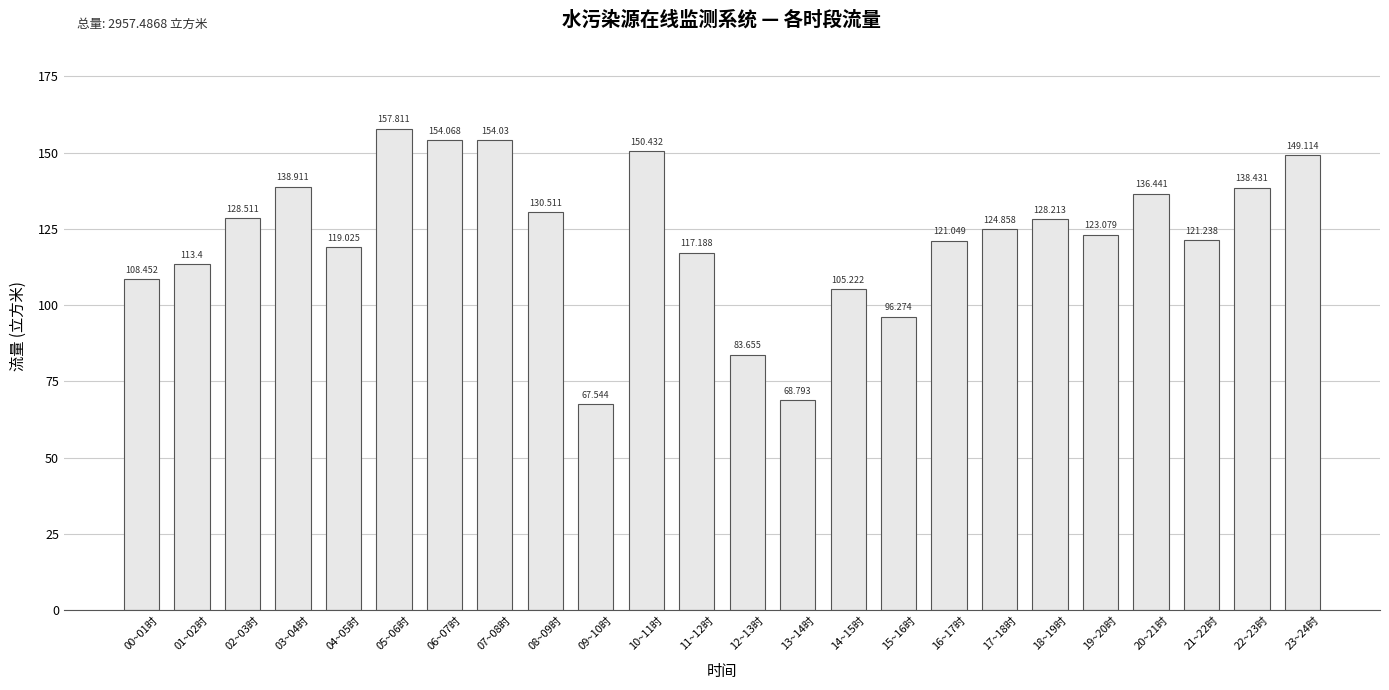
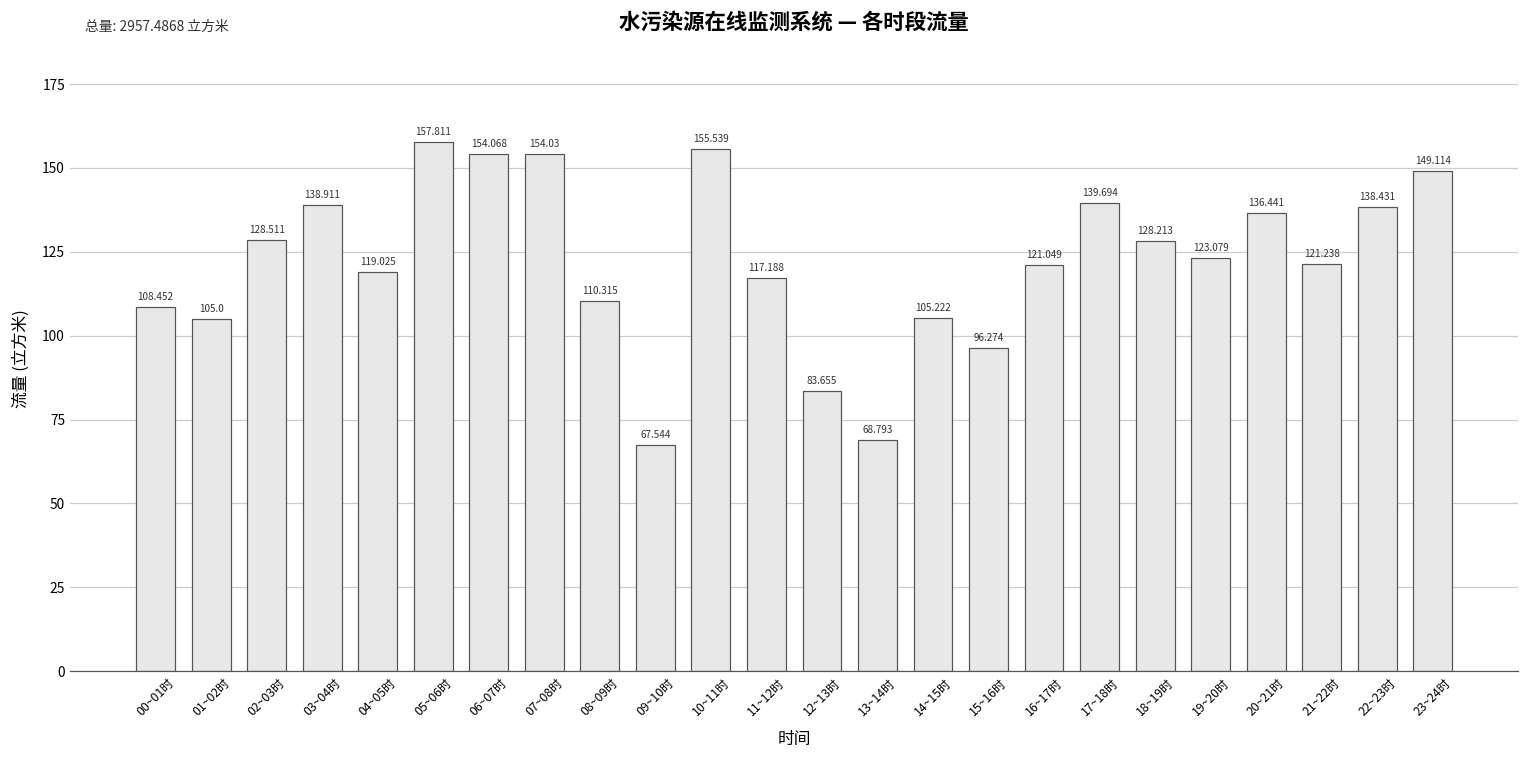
01~02时: 113.4 -> 105.0
08~09时: 130.511 -> 110.315
10~11时: 150.432 -> 155.539
17~18时: 124.858 -> 139.694
